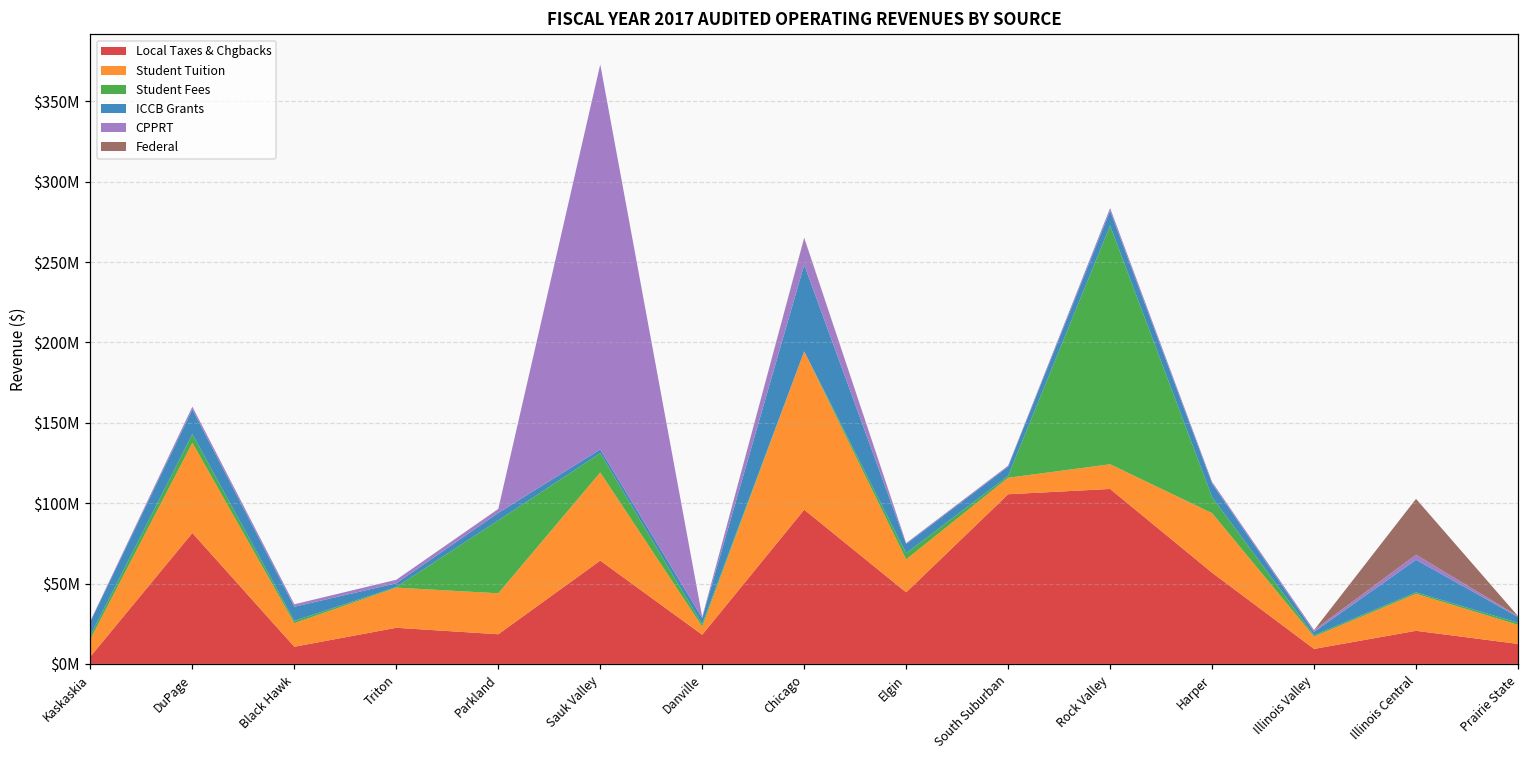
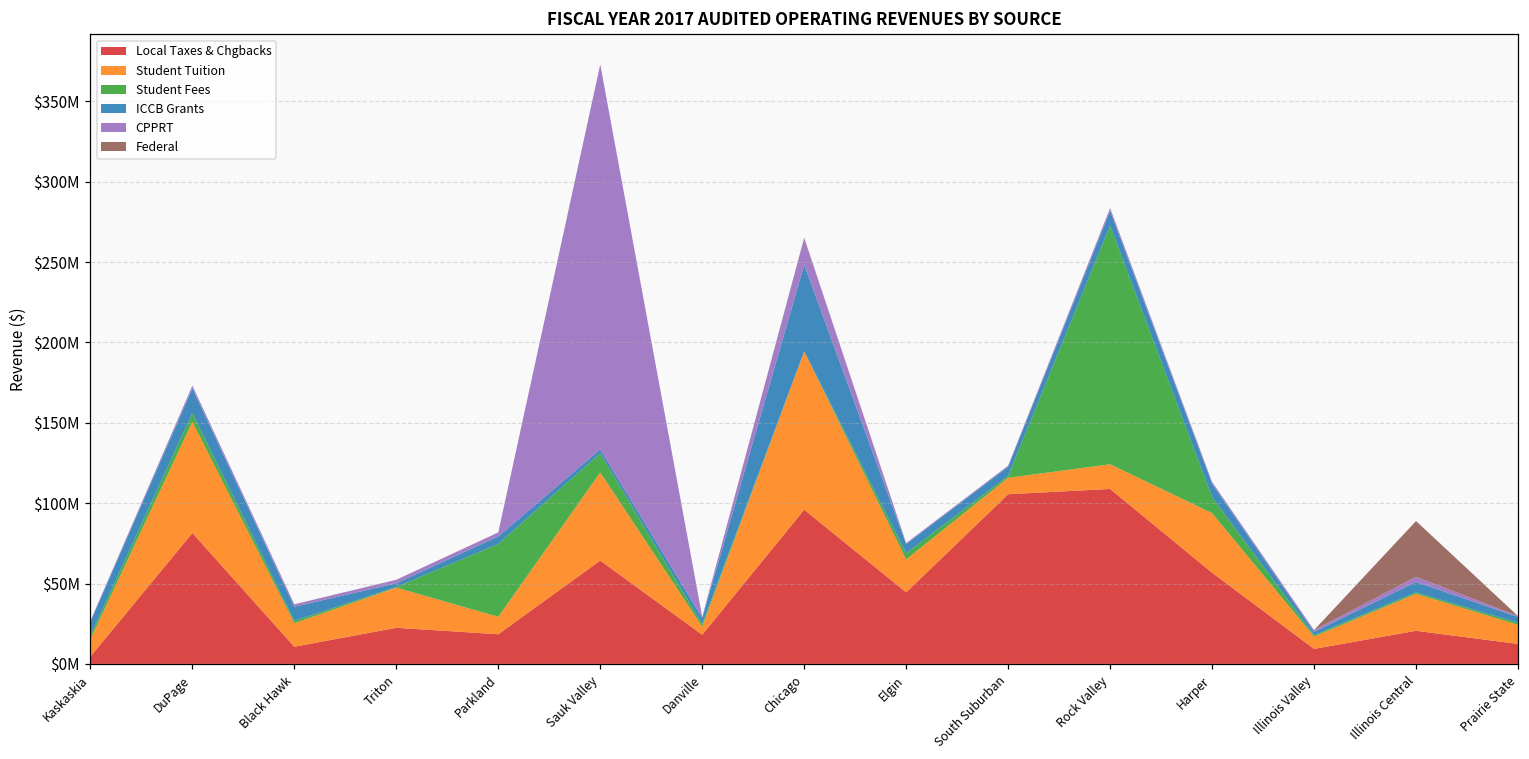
Student Tuition, DuPage: $56000000 -> $69000000
Student Tuition, Parkland: $25000000 -> $11000000
ICCB Grants, Illinois Central: $20000000 -> $6000000
